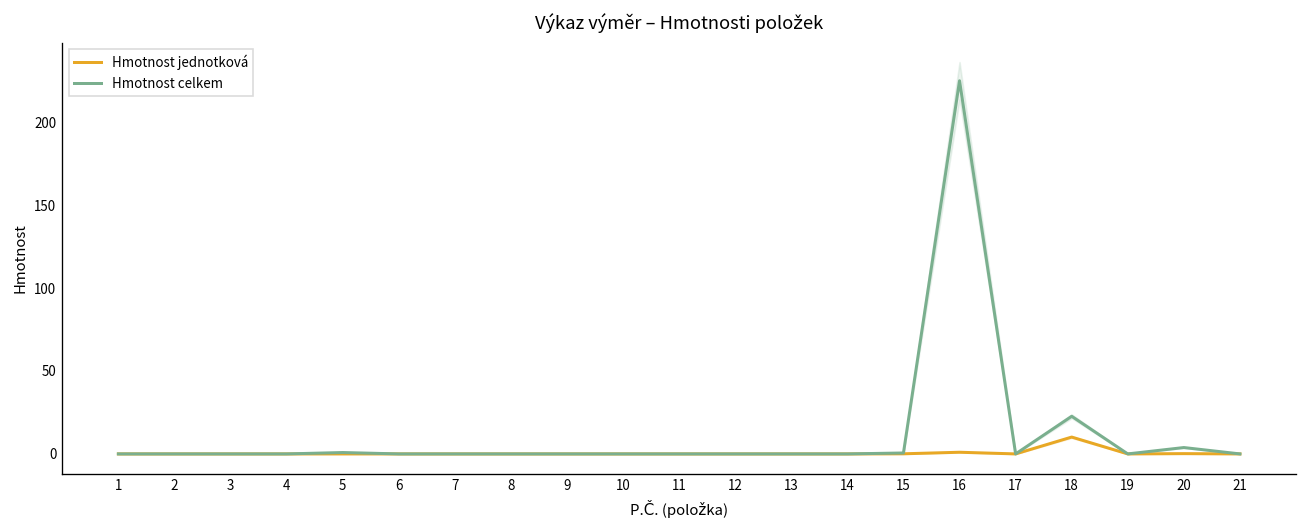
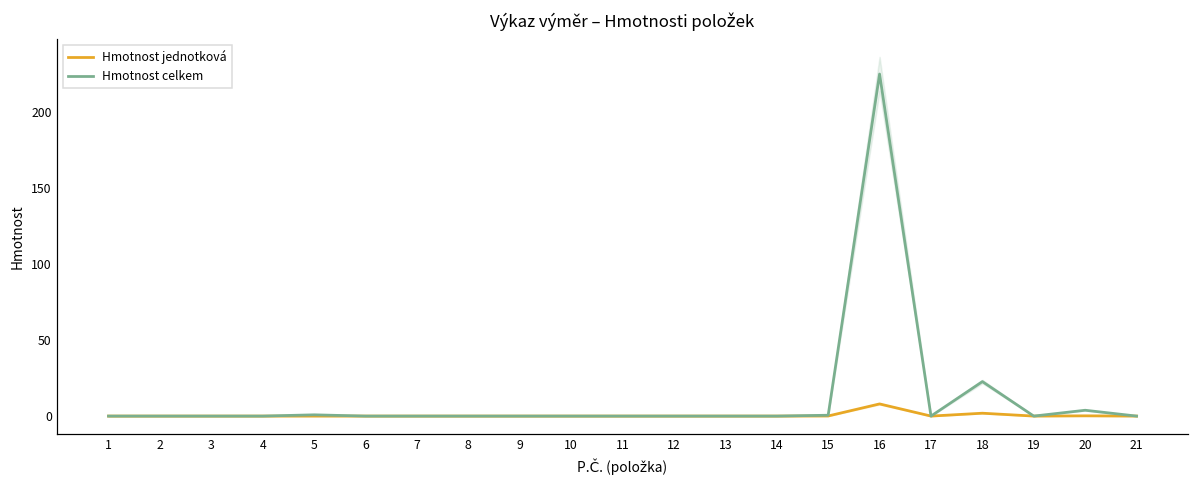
Hmotnost jednotková, 16: 1 -> 8
Hmotnost jednotková, 18: 10 -> 2
